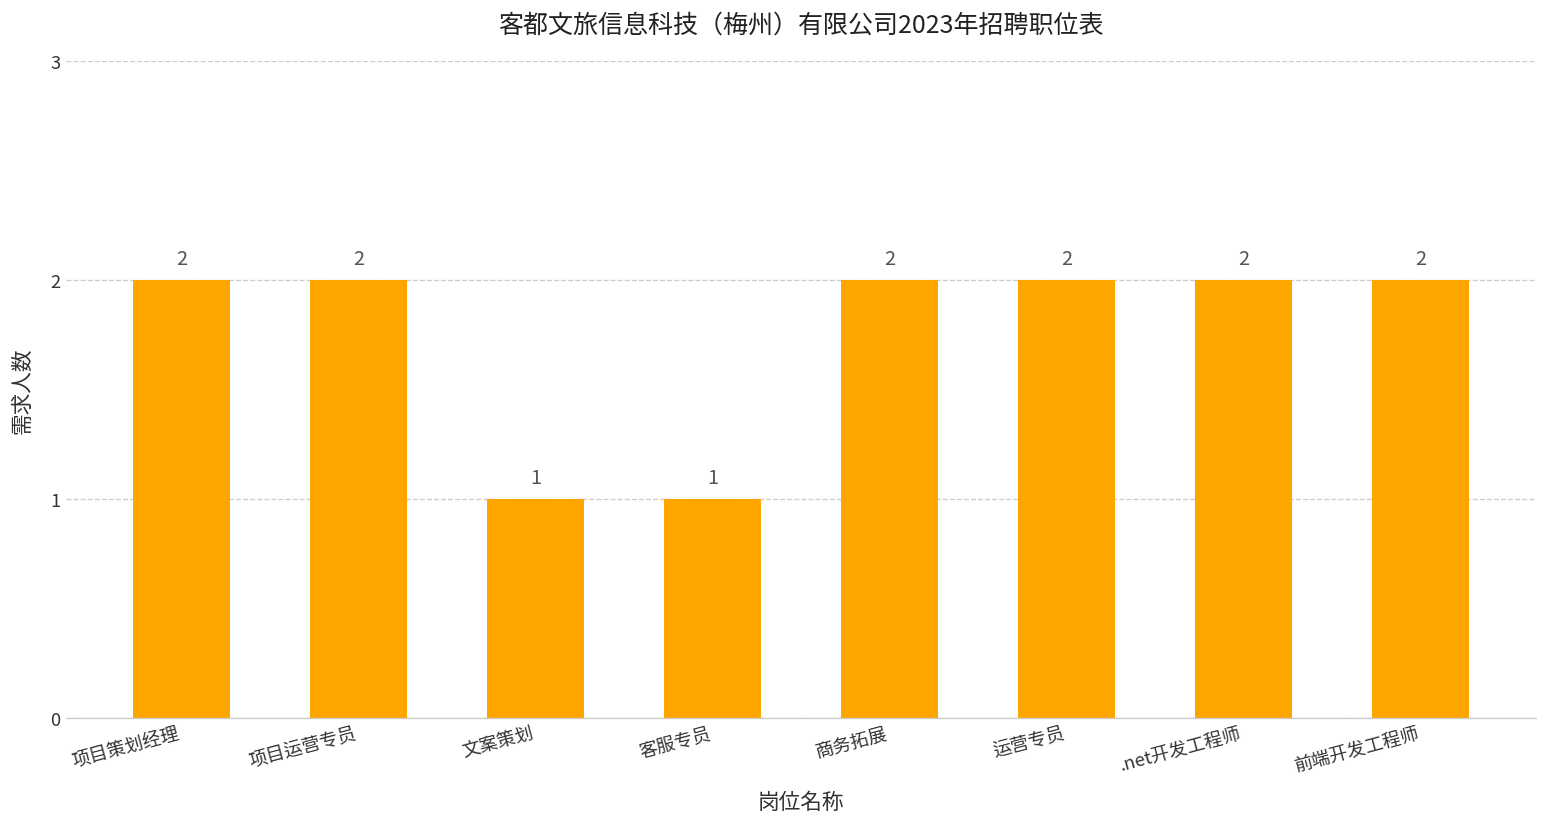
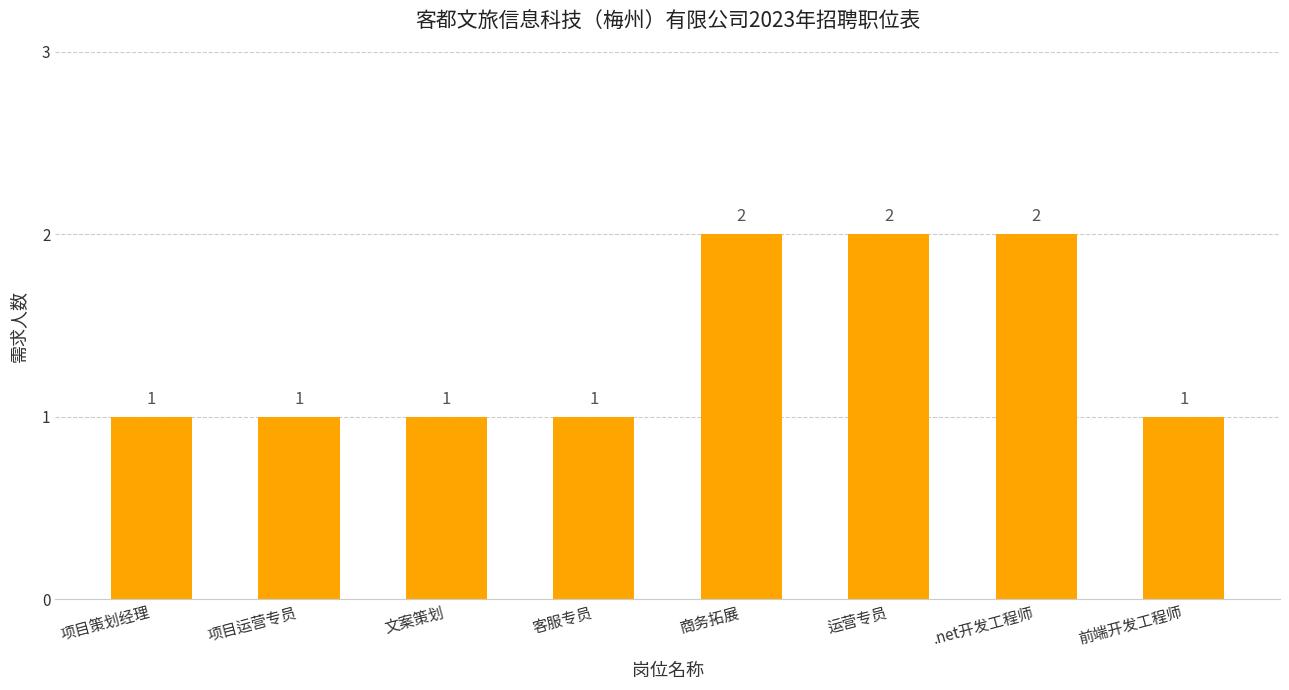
项目策划经理: 2 -> 1
项目运营专员: 2 -> 1
前端开发工程师: 2 -> 1
